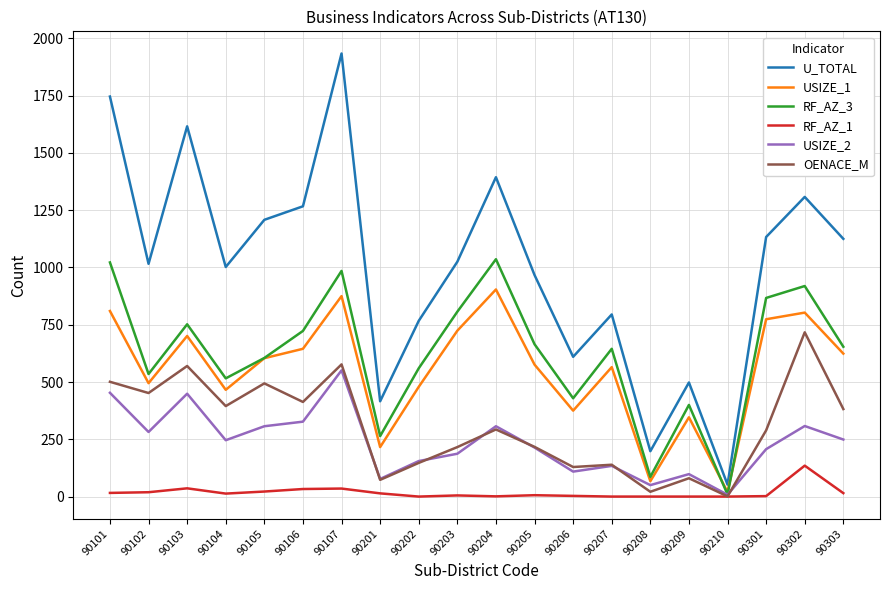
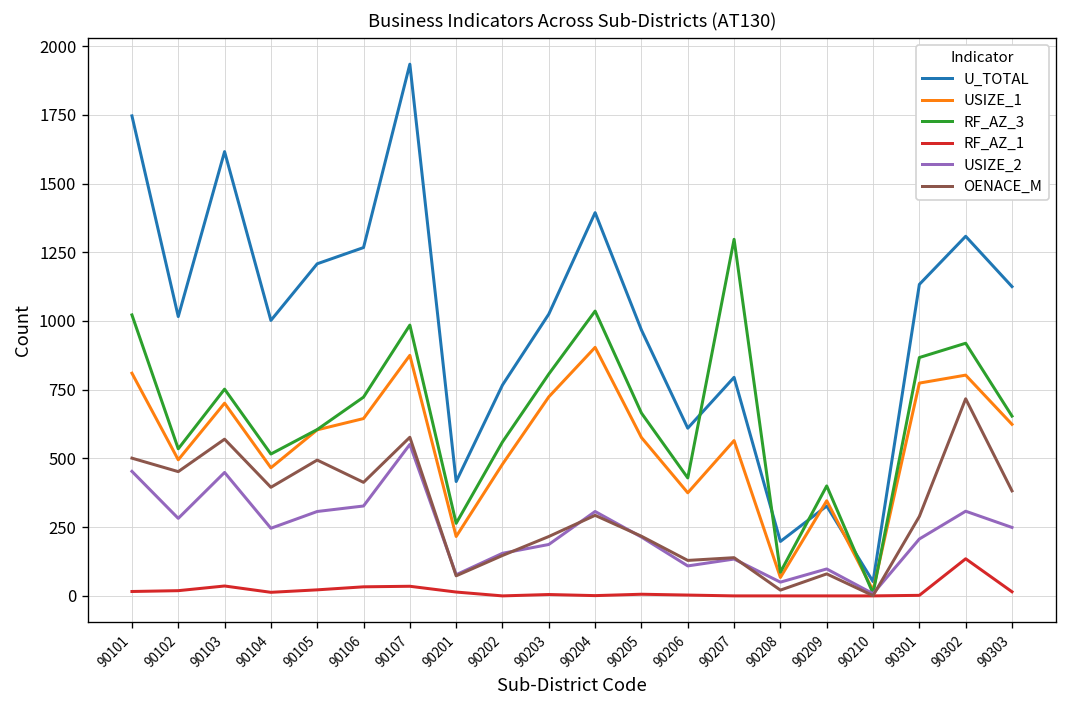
RF_AZ_3, 90207: 650 -> 1300
U_TOTAL, 90209: 500 -> 330
